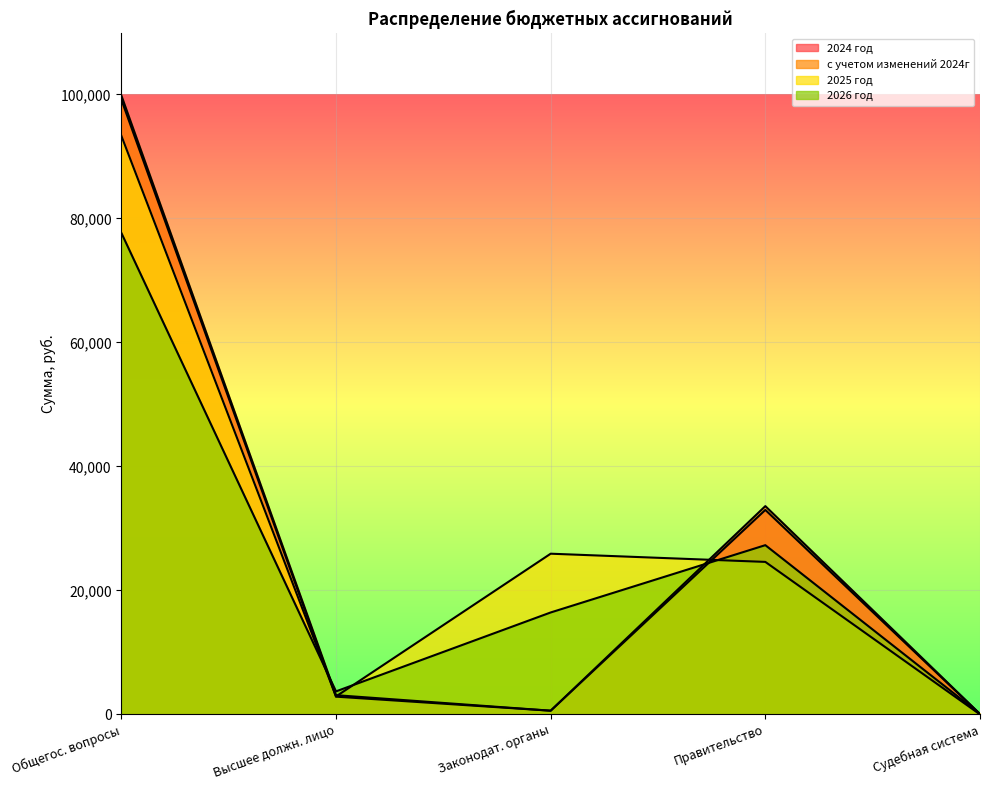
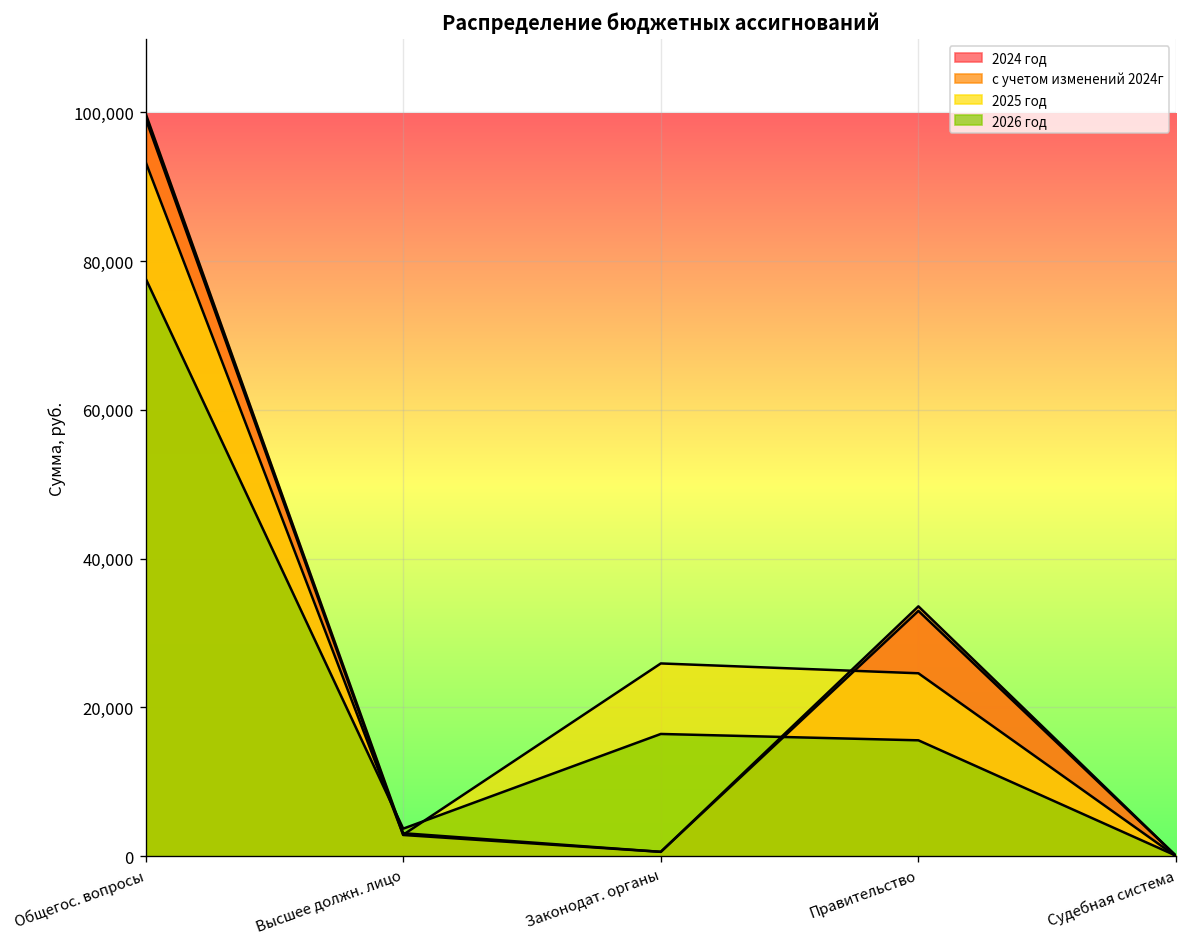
2026 год, Правительство: 27,000 -> 16,000
